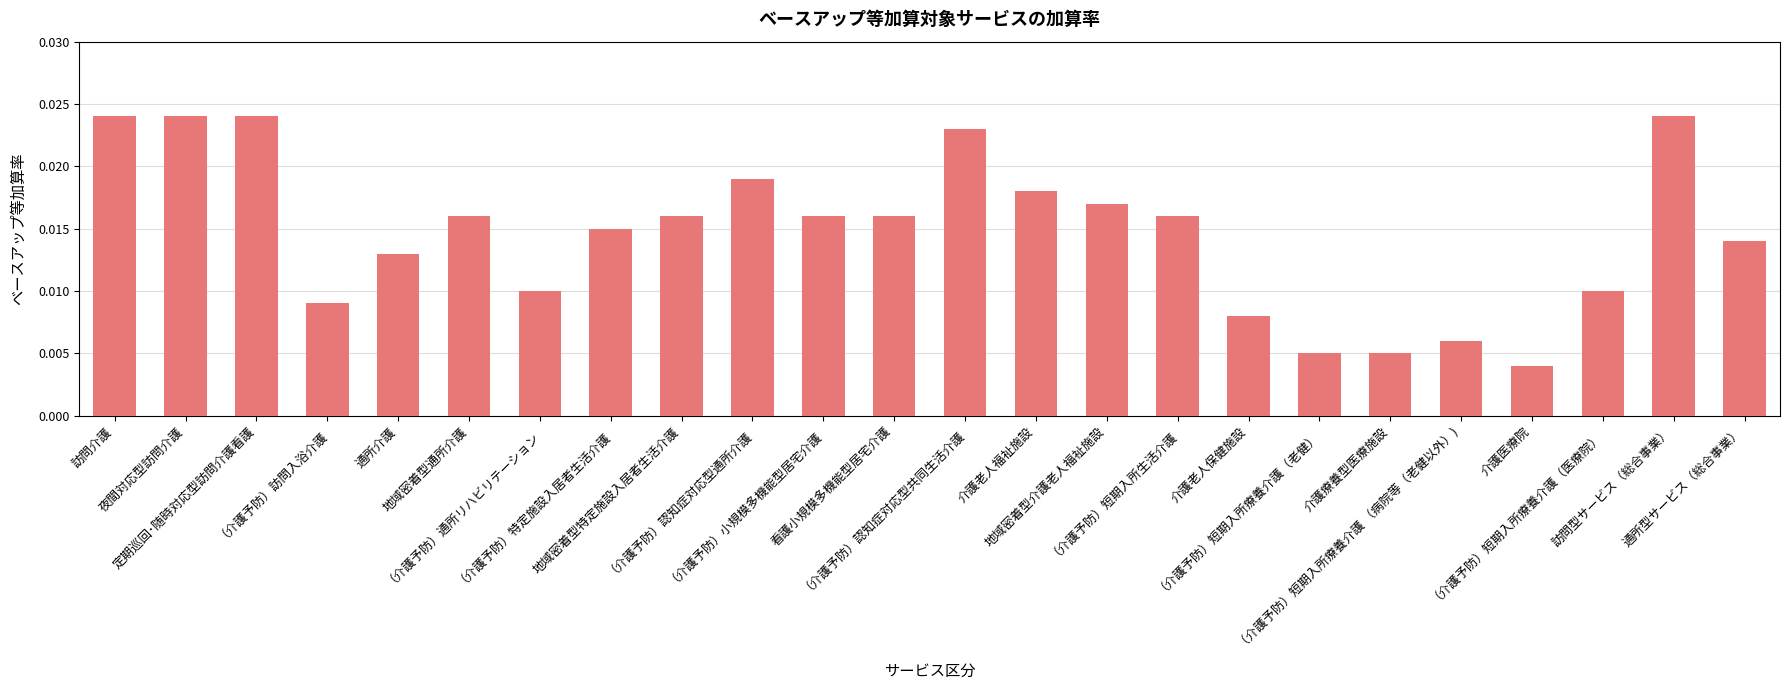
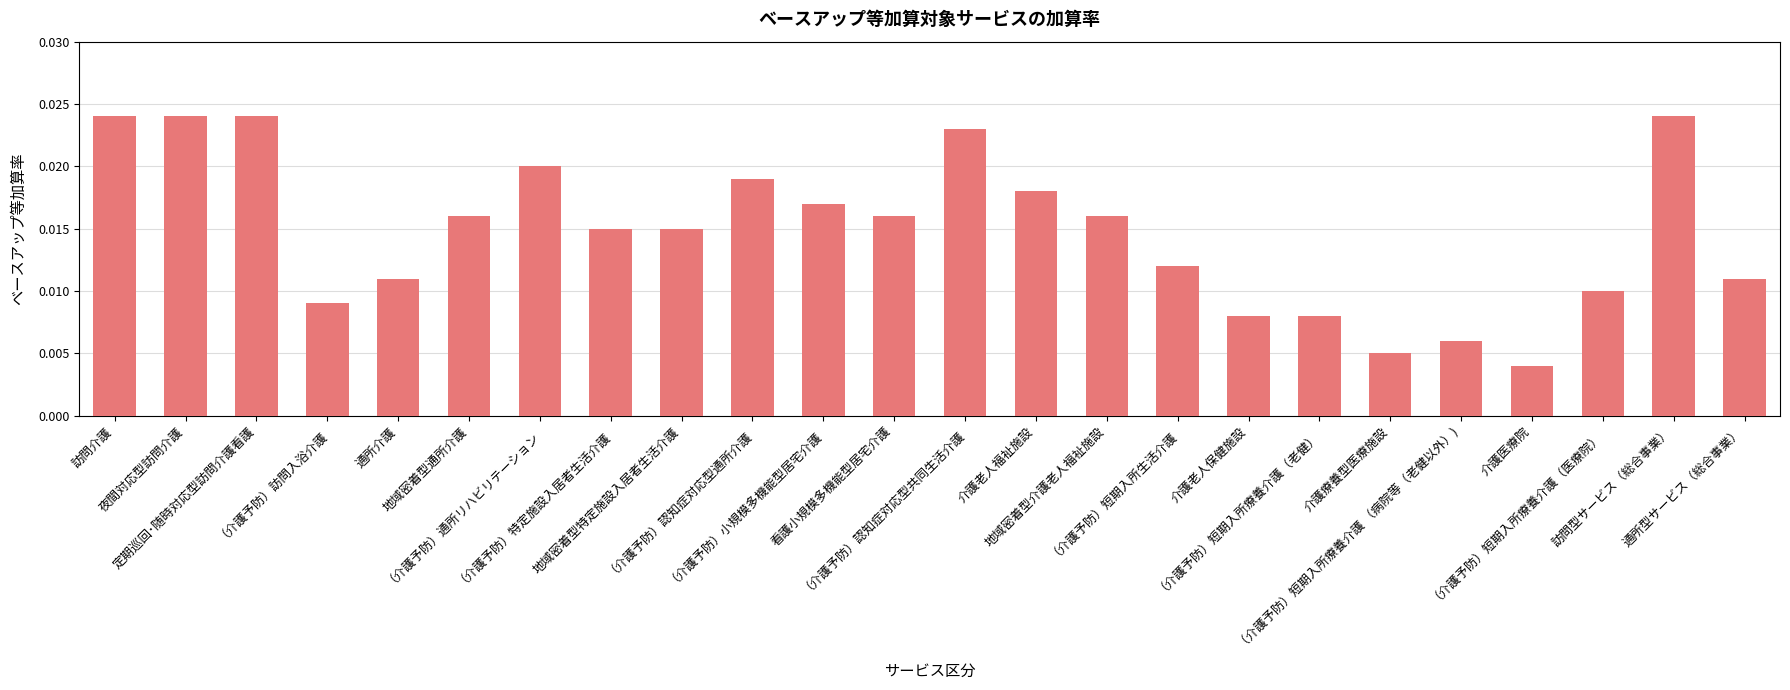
通所介護: 0.013 -> 0.011
（介護予防）通所リハビリテーション: 0.01 -> 0.02
地域密着型特定施設入居者生活介護: 0.016 -> 0.015
（介護予防）小規模多機能型居宅介護: 0.016 -> 0.017
地域密着型介護老人福祉施設: 0.017 -> 0.016
（介護予防）短期入所生活介護: 0.016 -> 0.012
（介護予防）短期入所療養介護（老健）: 0.005 -> 0.008
通所型サービス（総合事業）: 0.014 -> 0.011
